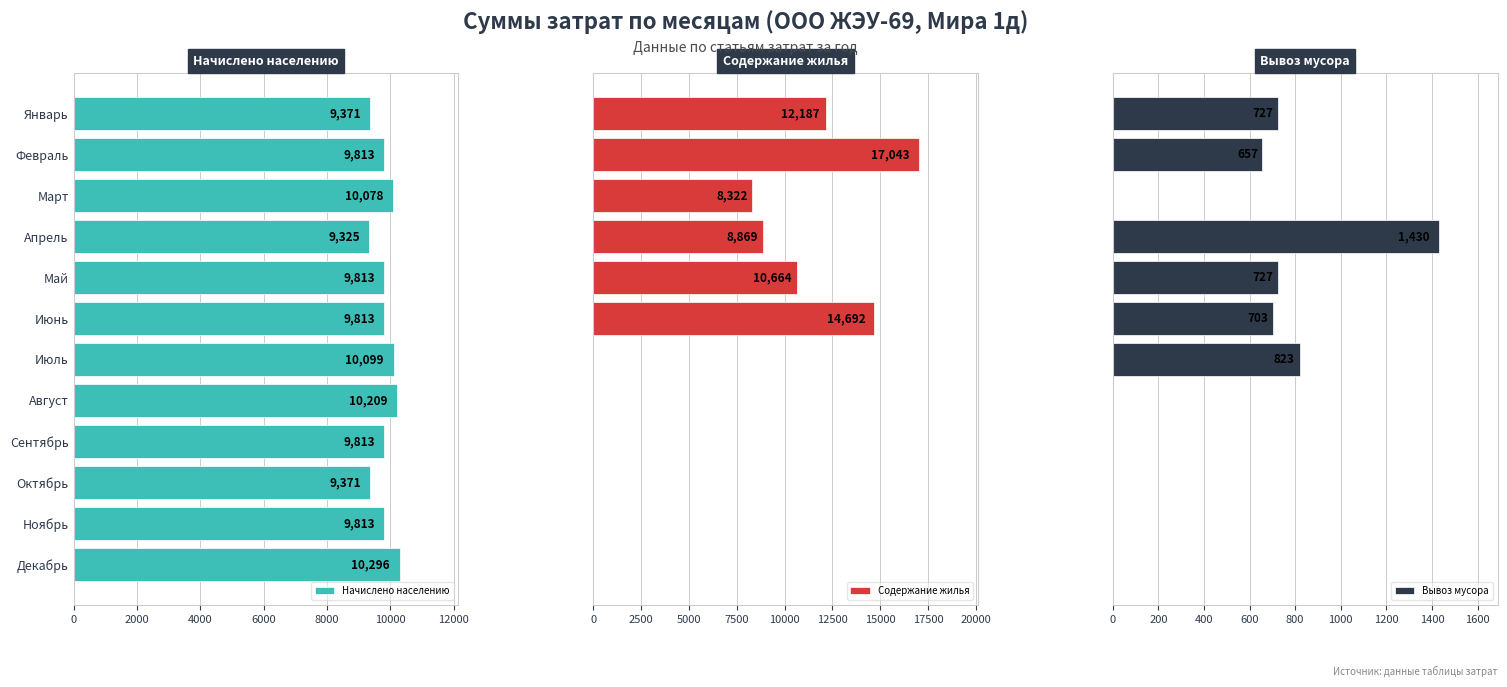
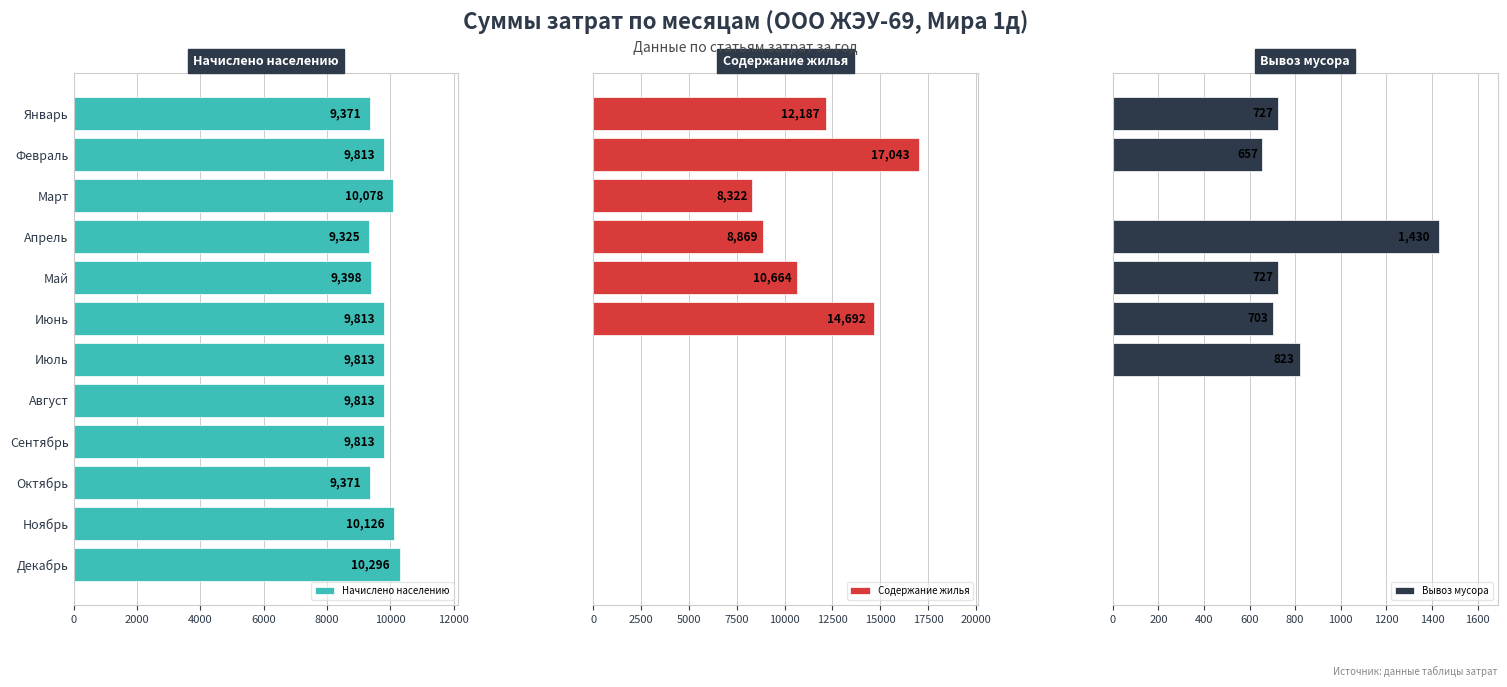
Начислено населению, Май: 9,813 -> 9,398
Начислено населению, Июль: 10,099 -> 9,813
Начислено населению, Август: 10,209 -> 9,813
Начислено населению, Ноябрь: 9,813 -> 10,126
